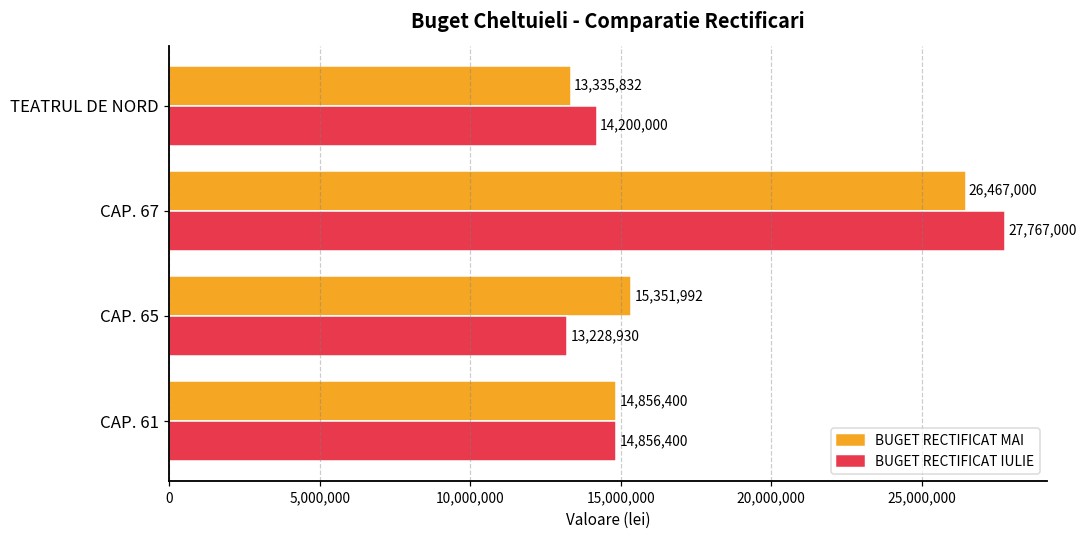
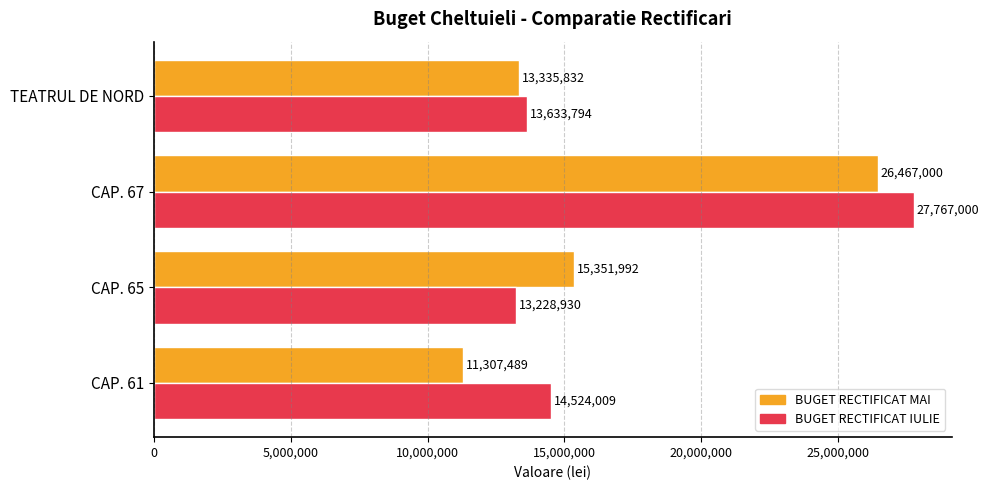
BUGET RECTIFICAT IULIE, TEATRUL DE NORD: 14,200,000 -> 13,633,794
BUGET RECTIFICAT MAI, CAP. 61: 14,856,400 -> 11,307,489
BUGET RECTIFICAT IULIE, CAP. 61: 14,856,400 -> 14,524,009
